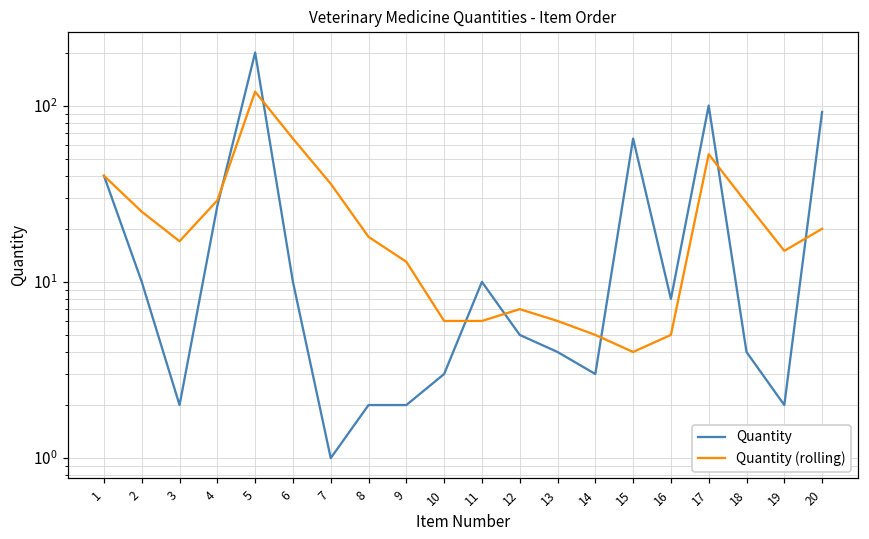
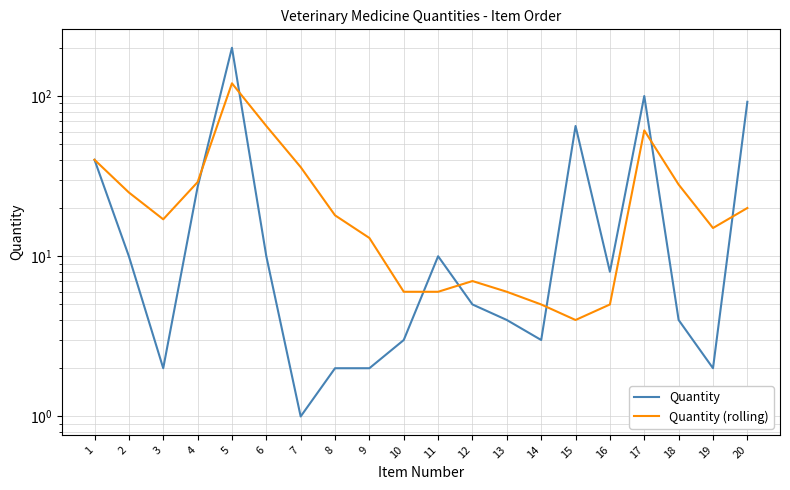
Quantity (rolling), 17: 53 -> 61
